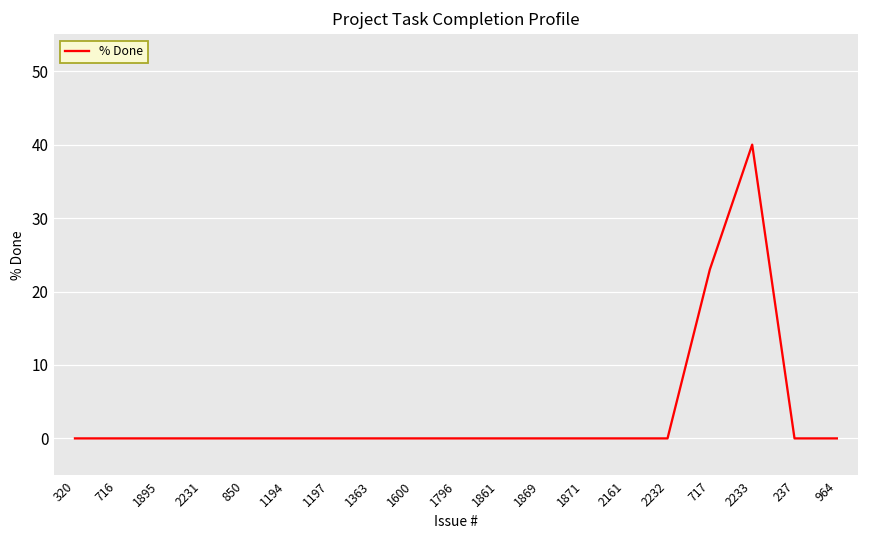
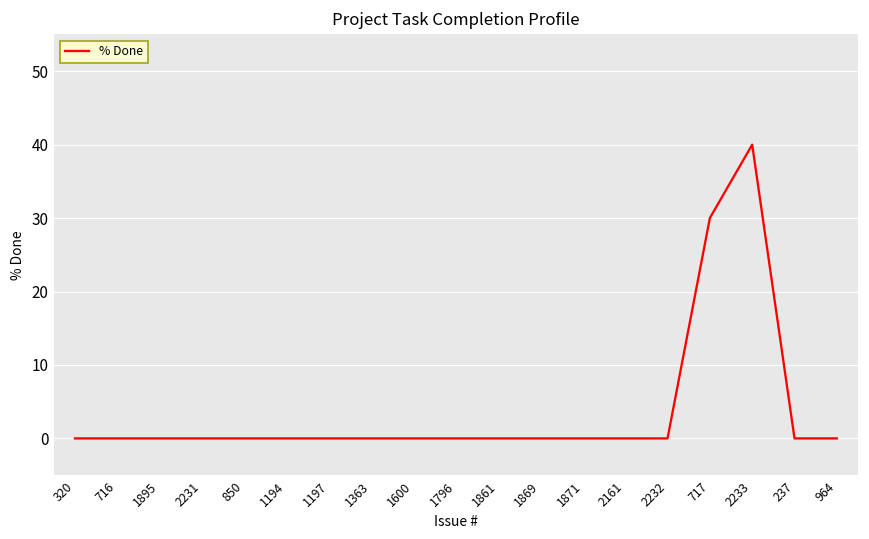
717: 23 -> 30
